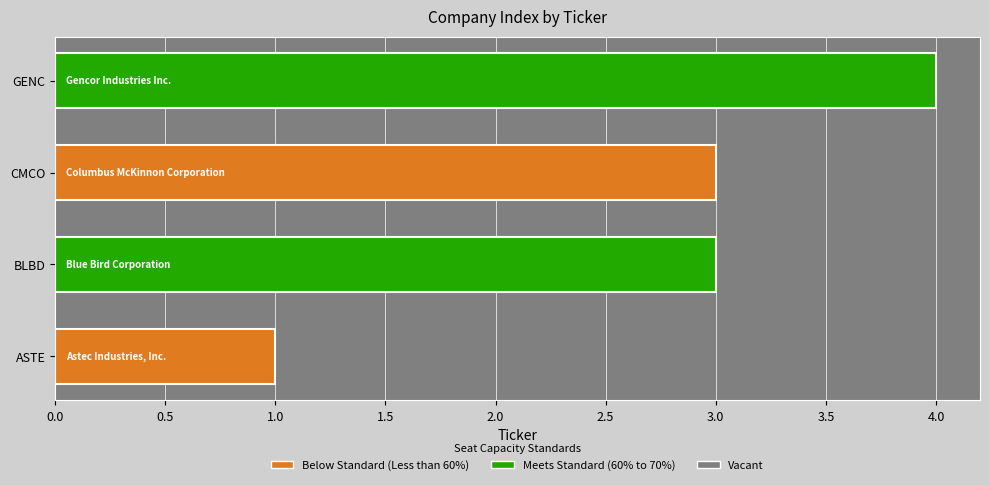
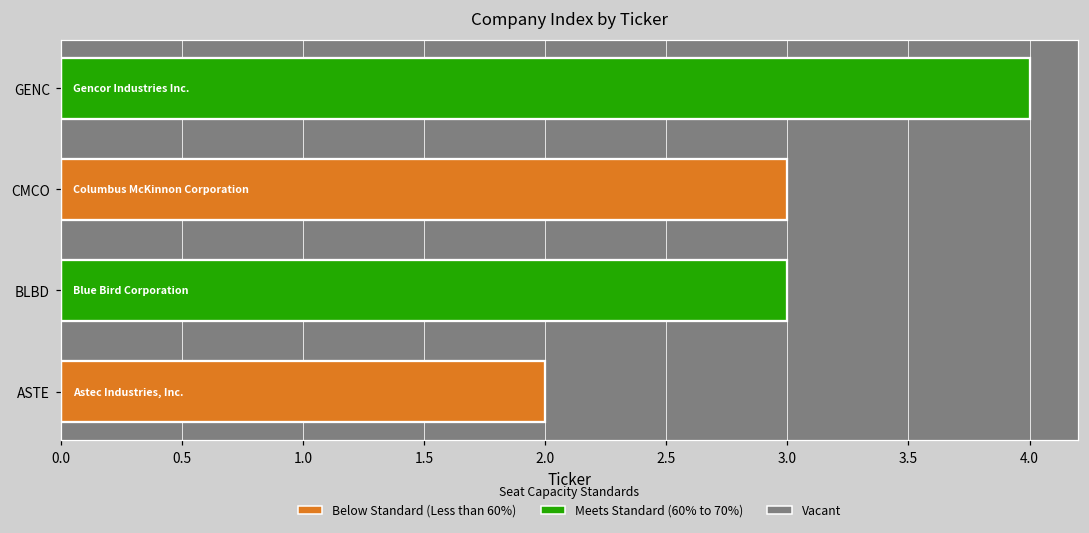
ASTE: 1 -> 2
